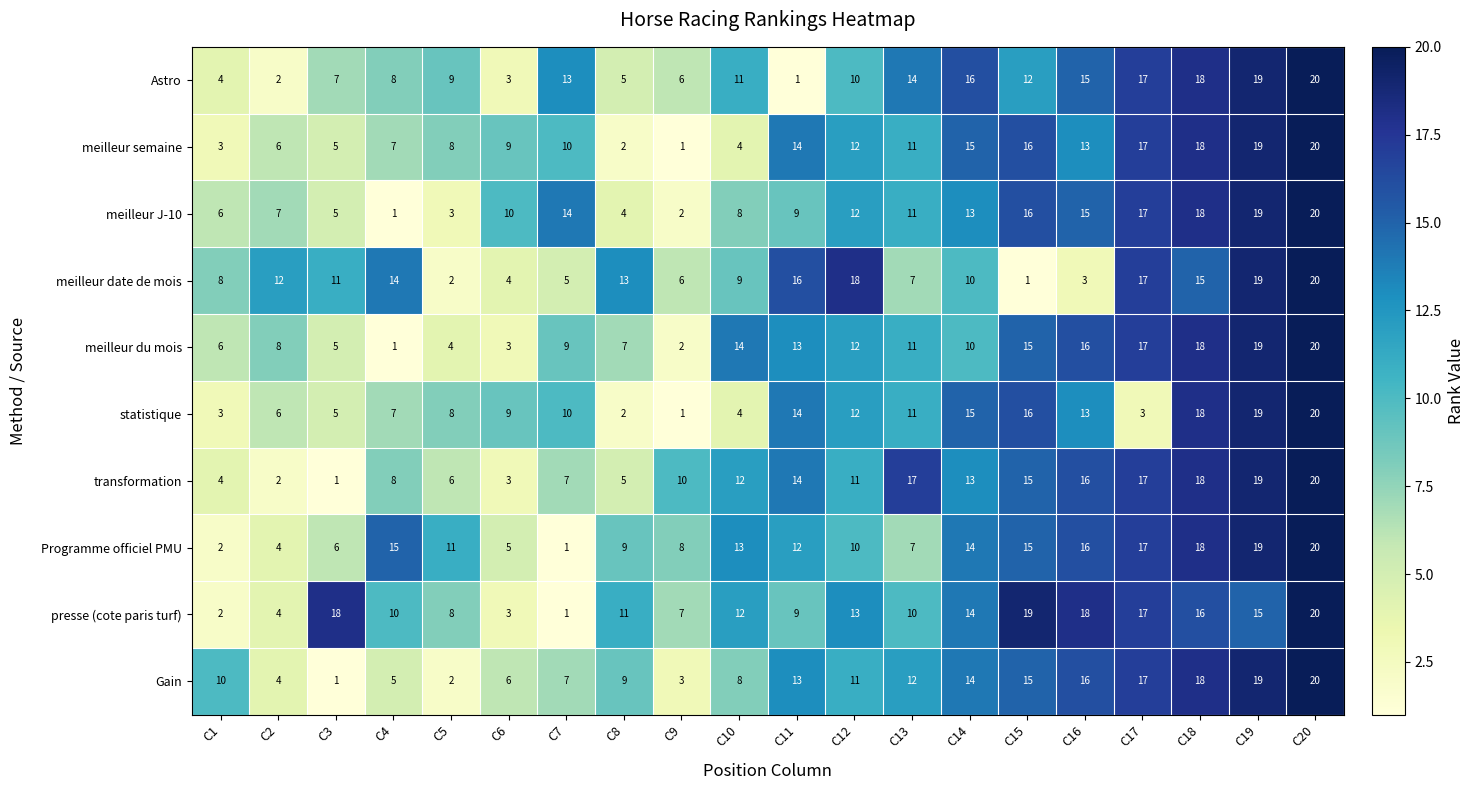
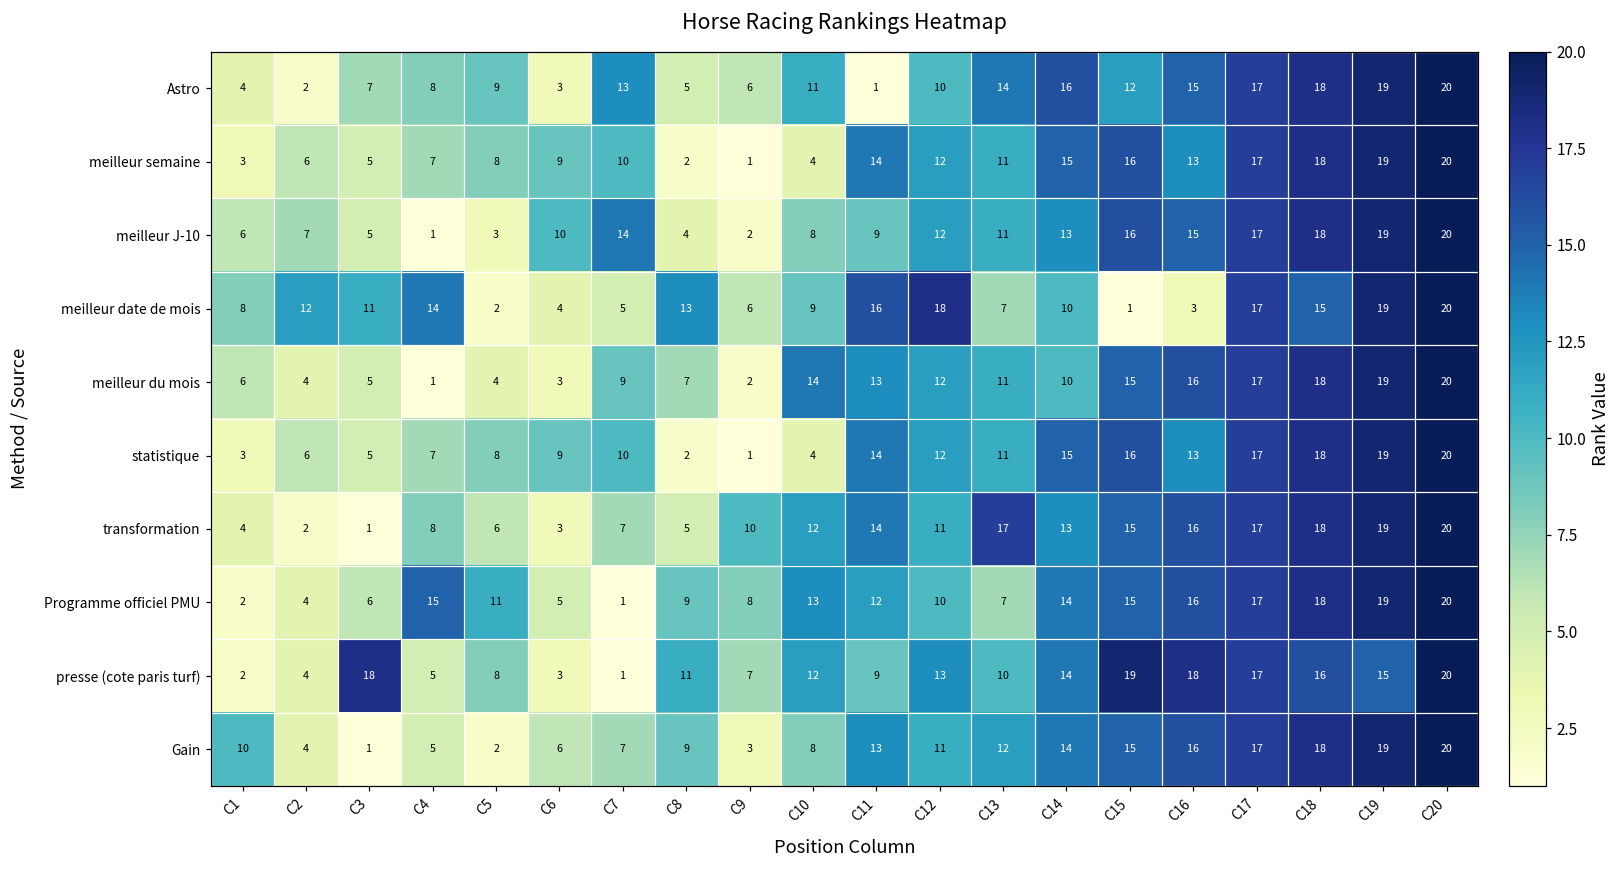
meilleur du mois, C2: 8 -> 4
statistique, C17: 3 -> 17
presse (cote paris turf), C4: 10 -> 5
